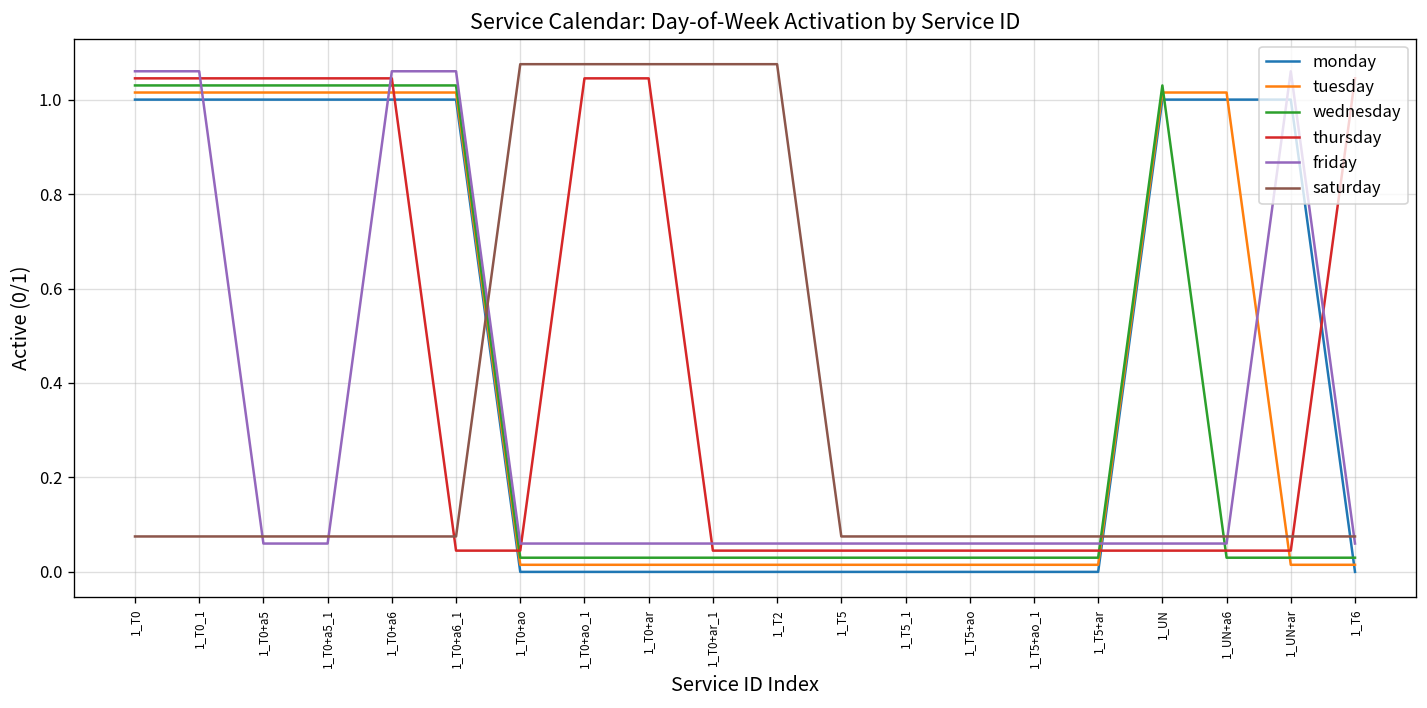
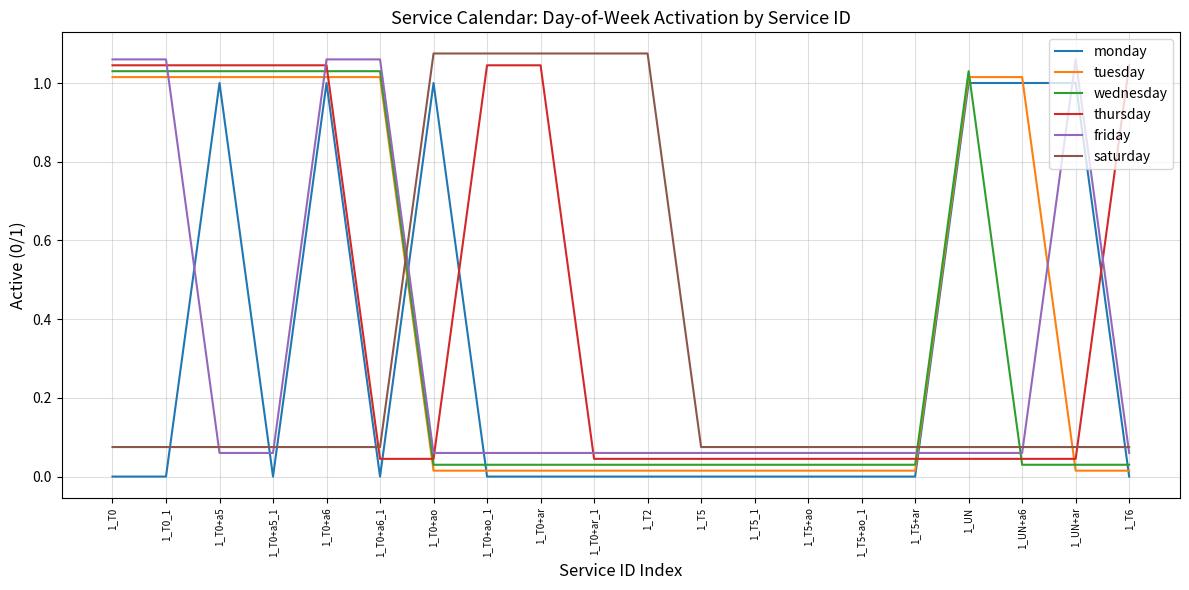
monday, 1_T0: 1 -> 0
monday, 1_T0_1: 1 -> 0
monday, 1_T0+a5_1: 1 -> 0
monday, 1_T0+a6_1: 1 -> 0
monday, 1_T0+ao: 0 -> 1
